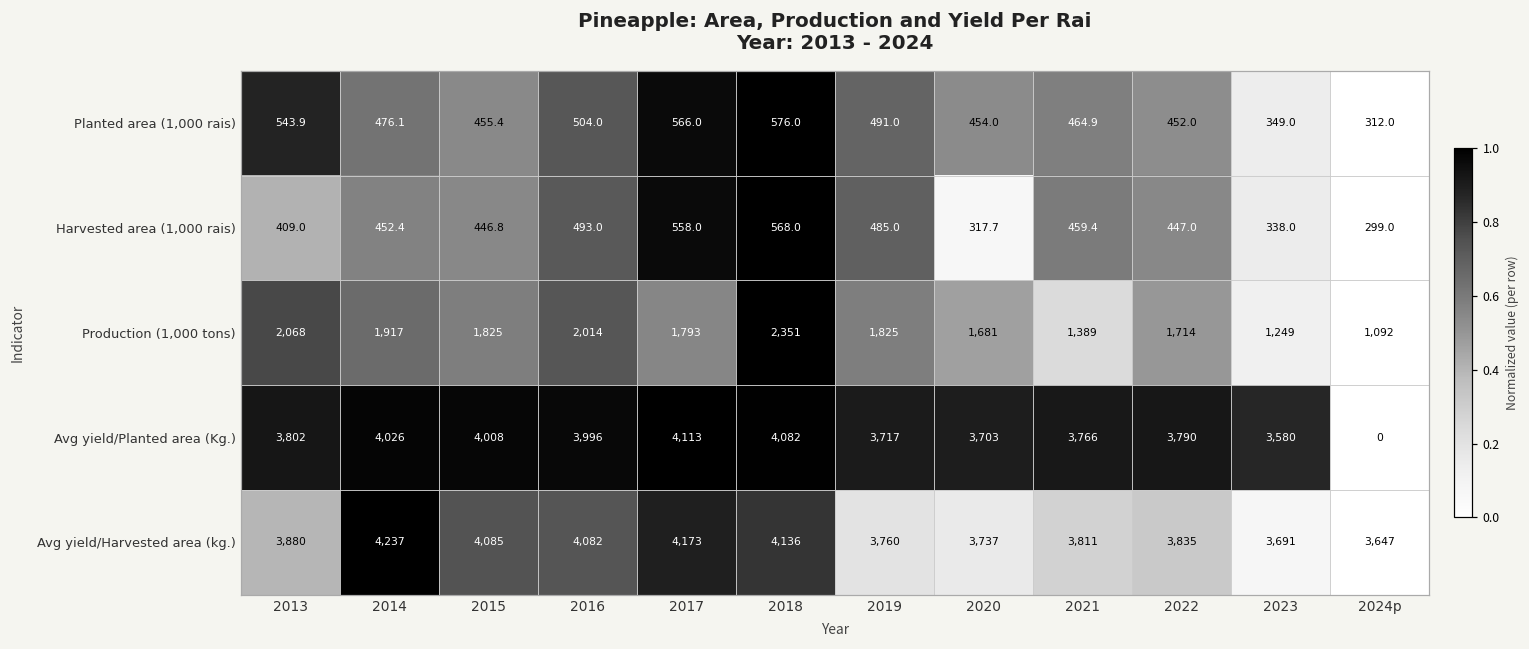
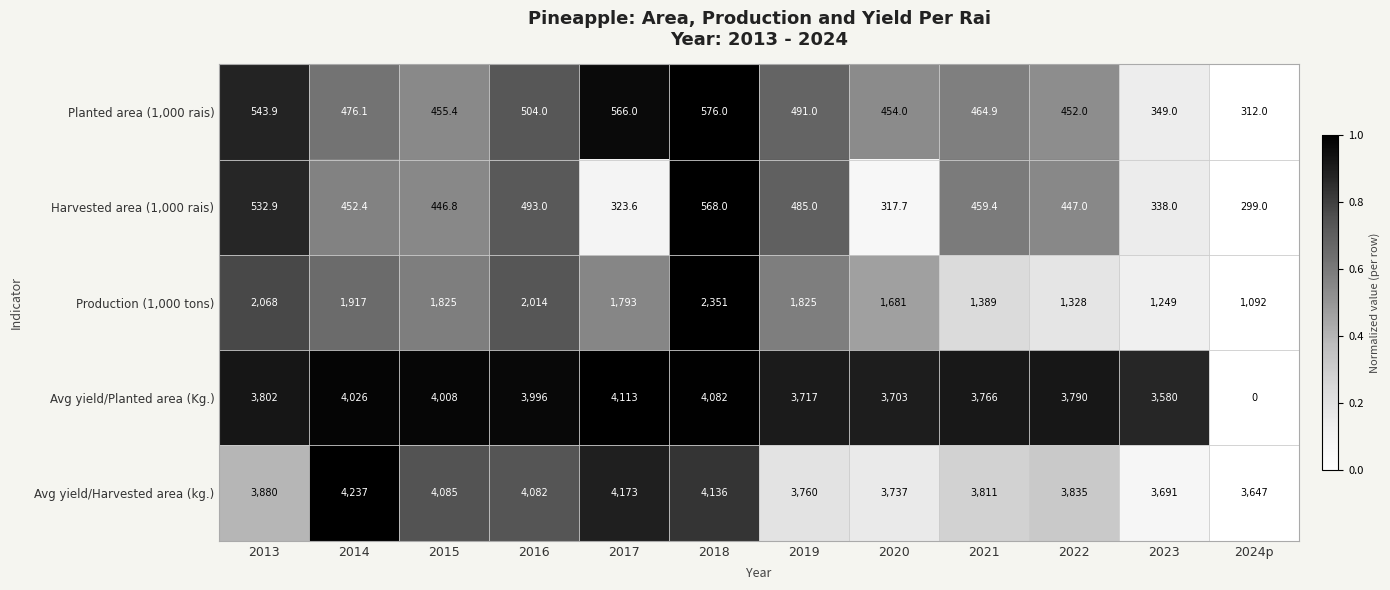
Harvested area (1,000 rais), 2013: 409.0 -> 532.9
Harvested area (1,000 rais), 2017: 558.0 -> 323.6
Production (1,000 tons), 2022: 1,714 -> 1,328
